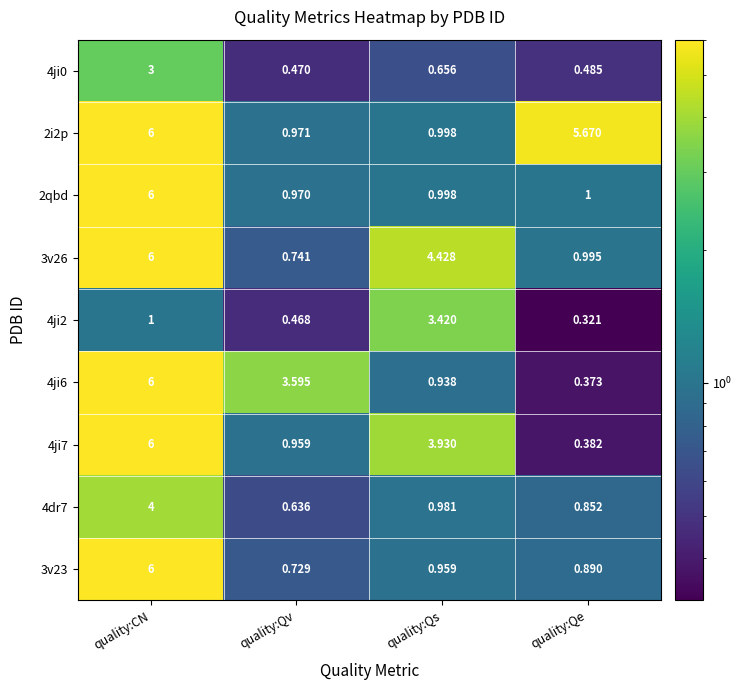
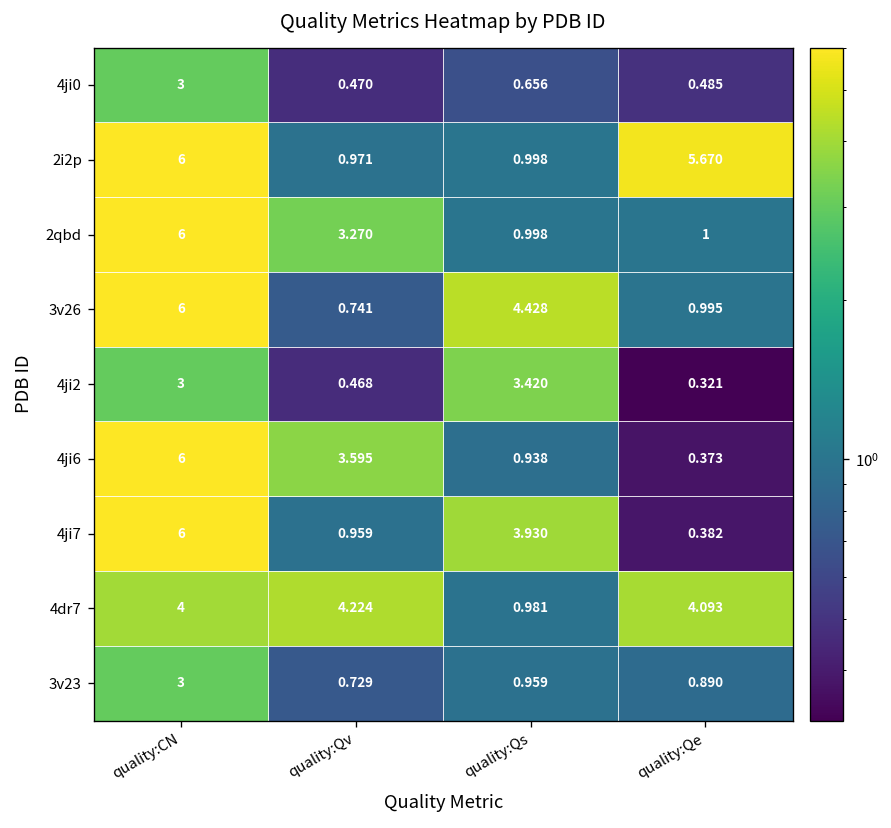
2qbd, quality:Qv: 0.970 -> 3.270
4ji2, quality:CN: 1 -> 3
4dr7, quality:Qv: 0.636 -> 4.224
4dr7, quality:Qe: 0.852 -> 4.093
3v23, quality:CN: 6 -> 3
